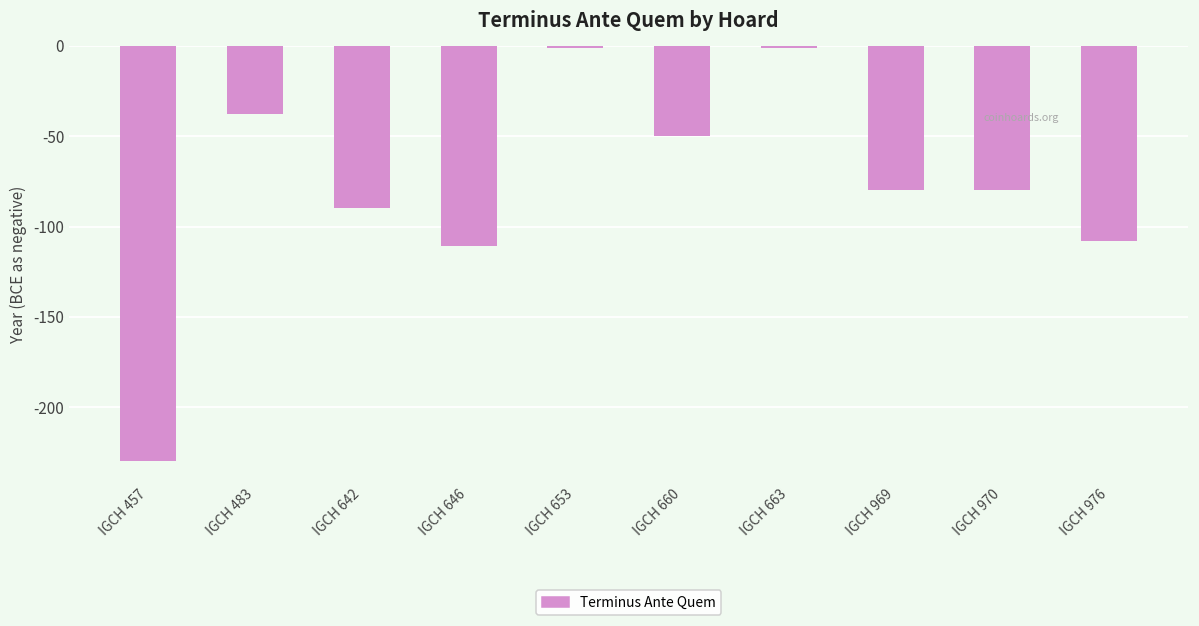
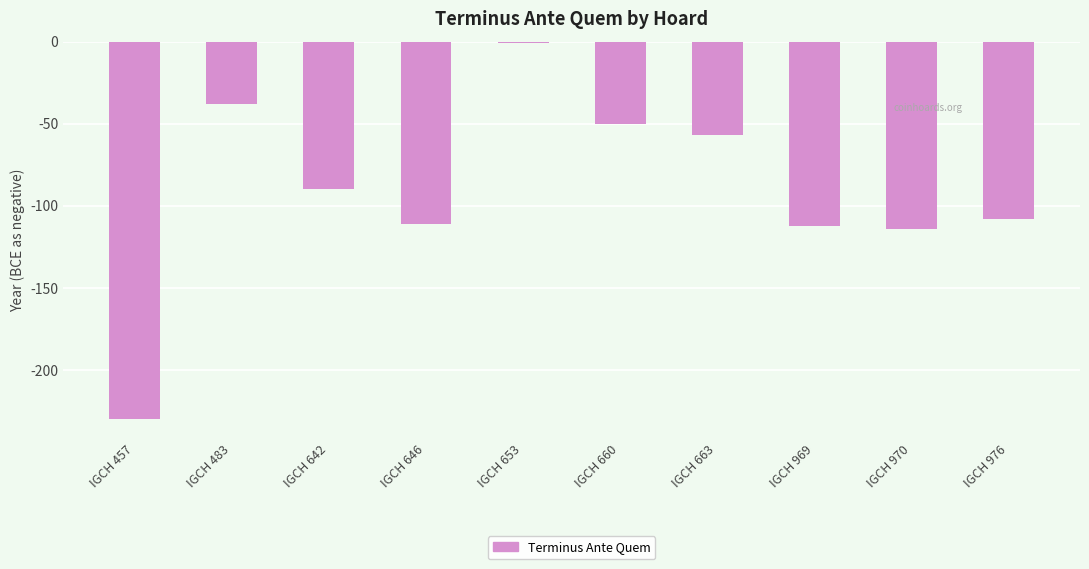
IGCH 663: -1 -> -57
IGCH 969: -80 -> -112
IGCH 970: -80 -> -114
